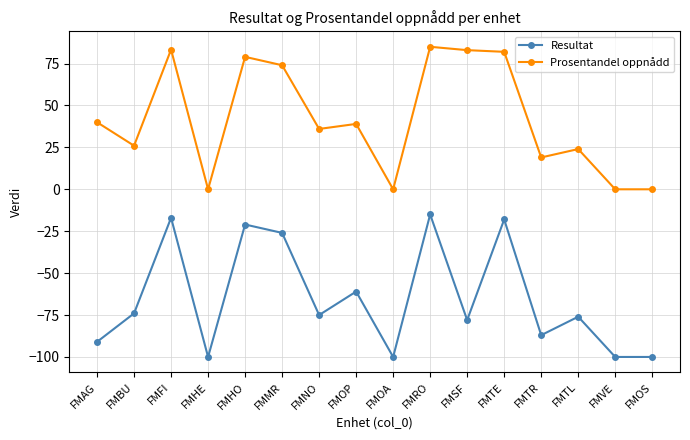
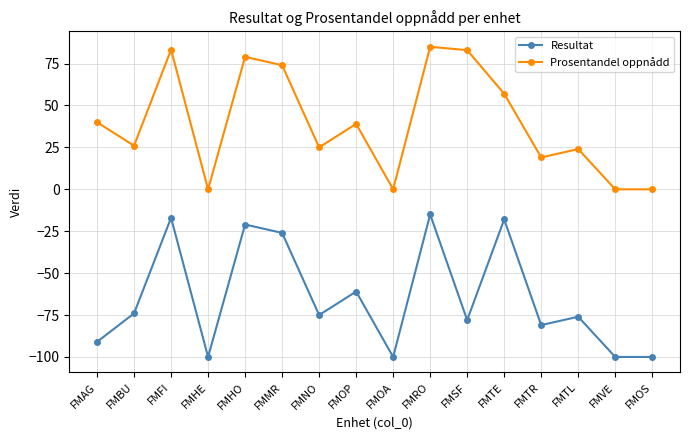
Prosentandel oppnådd, FMNO: 36 -> 25
Prosentandel oppnådd, FMTE: 82 -> 57
Resultat, FMTR: -87 -> -81
